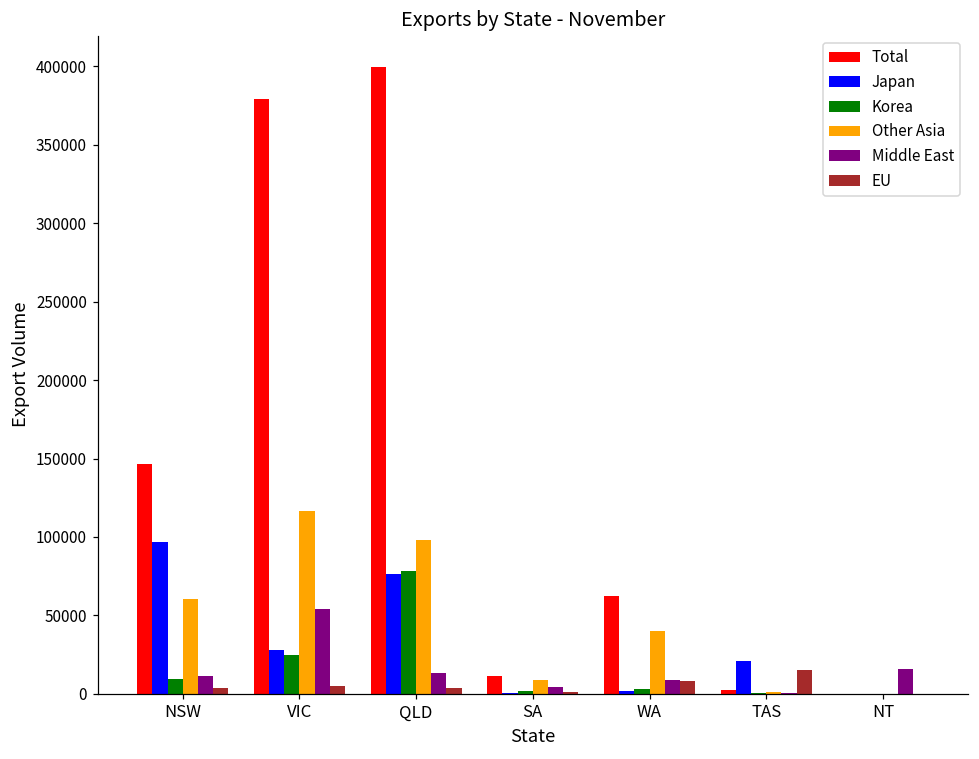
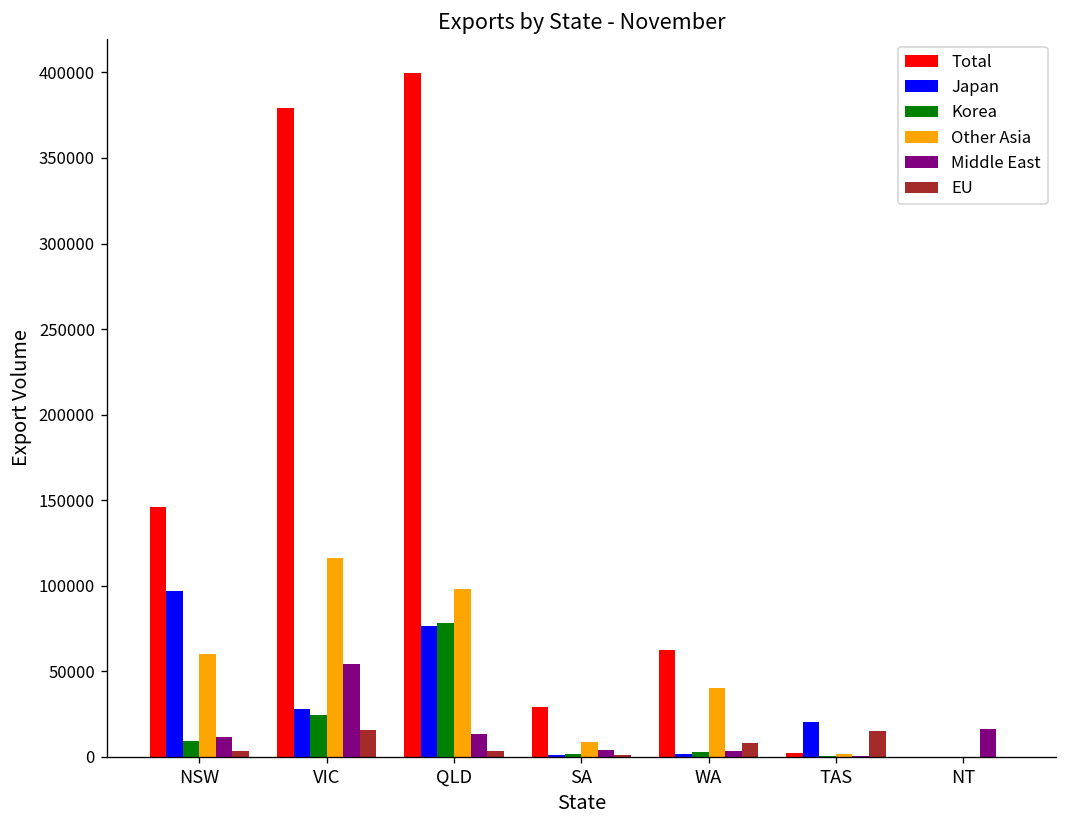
EU, VIC: 5000 -> 16000
Total, SA: 11000 -> 29000
Middle East, WA: 9000 -> 3000
